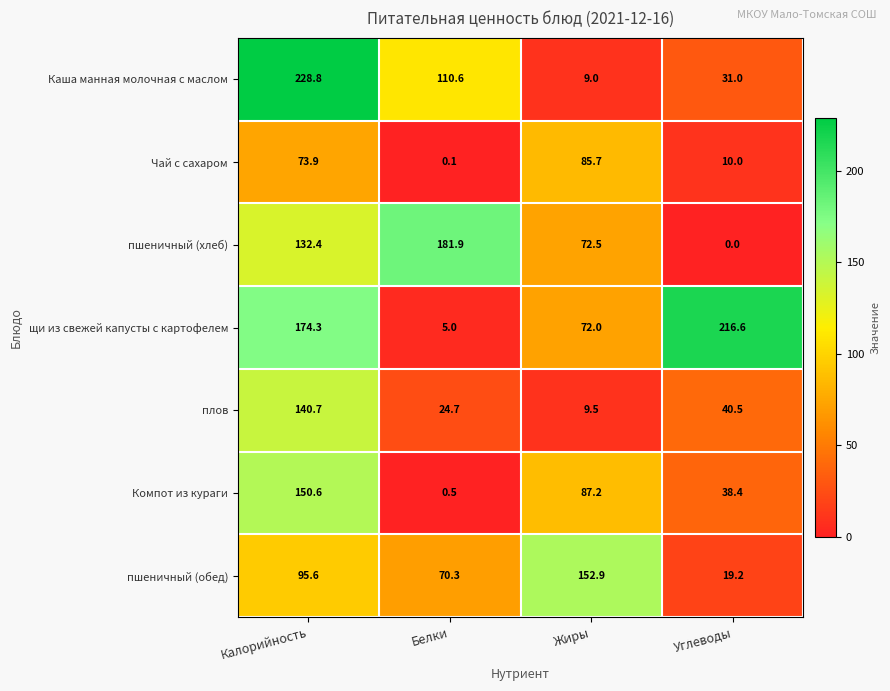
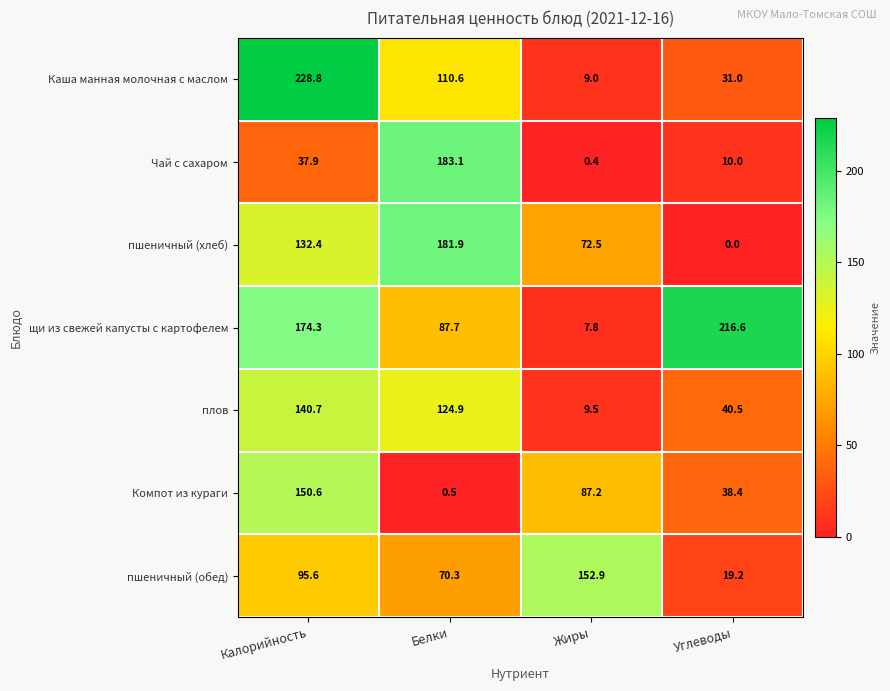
Чай с сахаром, Калорийность: 73.9 -> 37.9
Чай с сахаром, Белки: 0.1 -> 183.1
Чай с сахаром, Жиры: 85.7 -> 0.4
щи из свежей капусты с картофелем, Белки: 5.0 -> 87.7
щи из свежей капусты с картофелем, Жиры: 72.0 -> 7.8
плов, Белки: 24.7 -> 124.9
